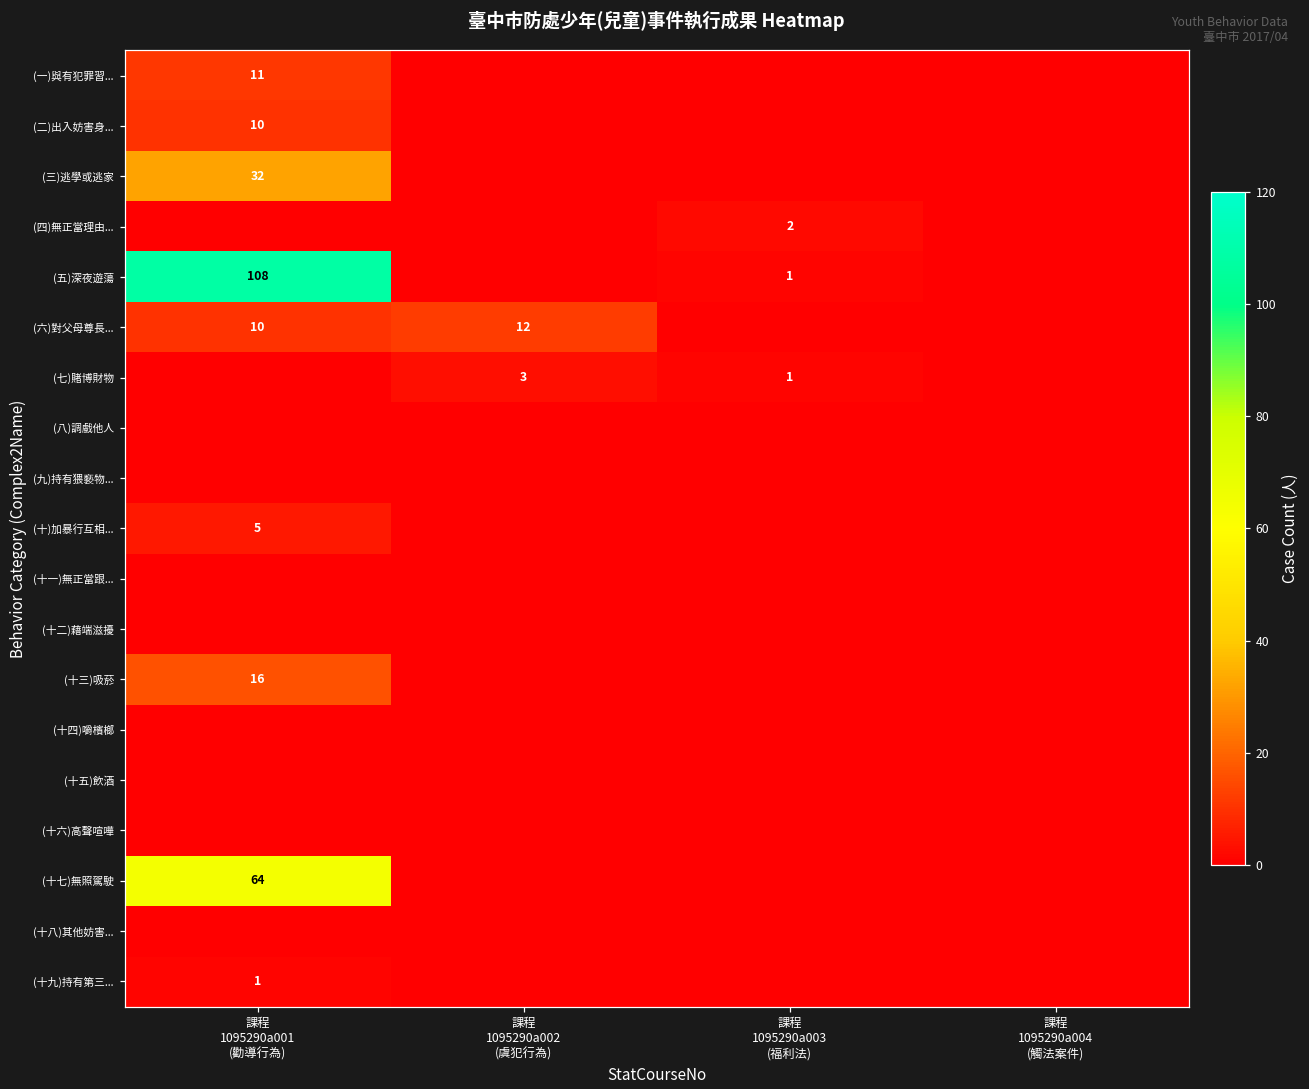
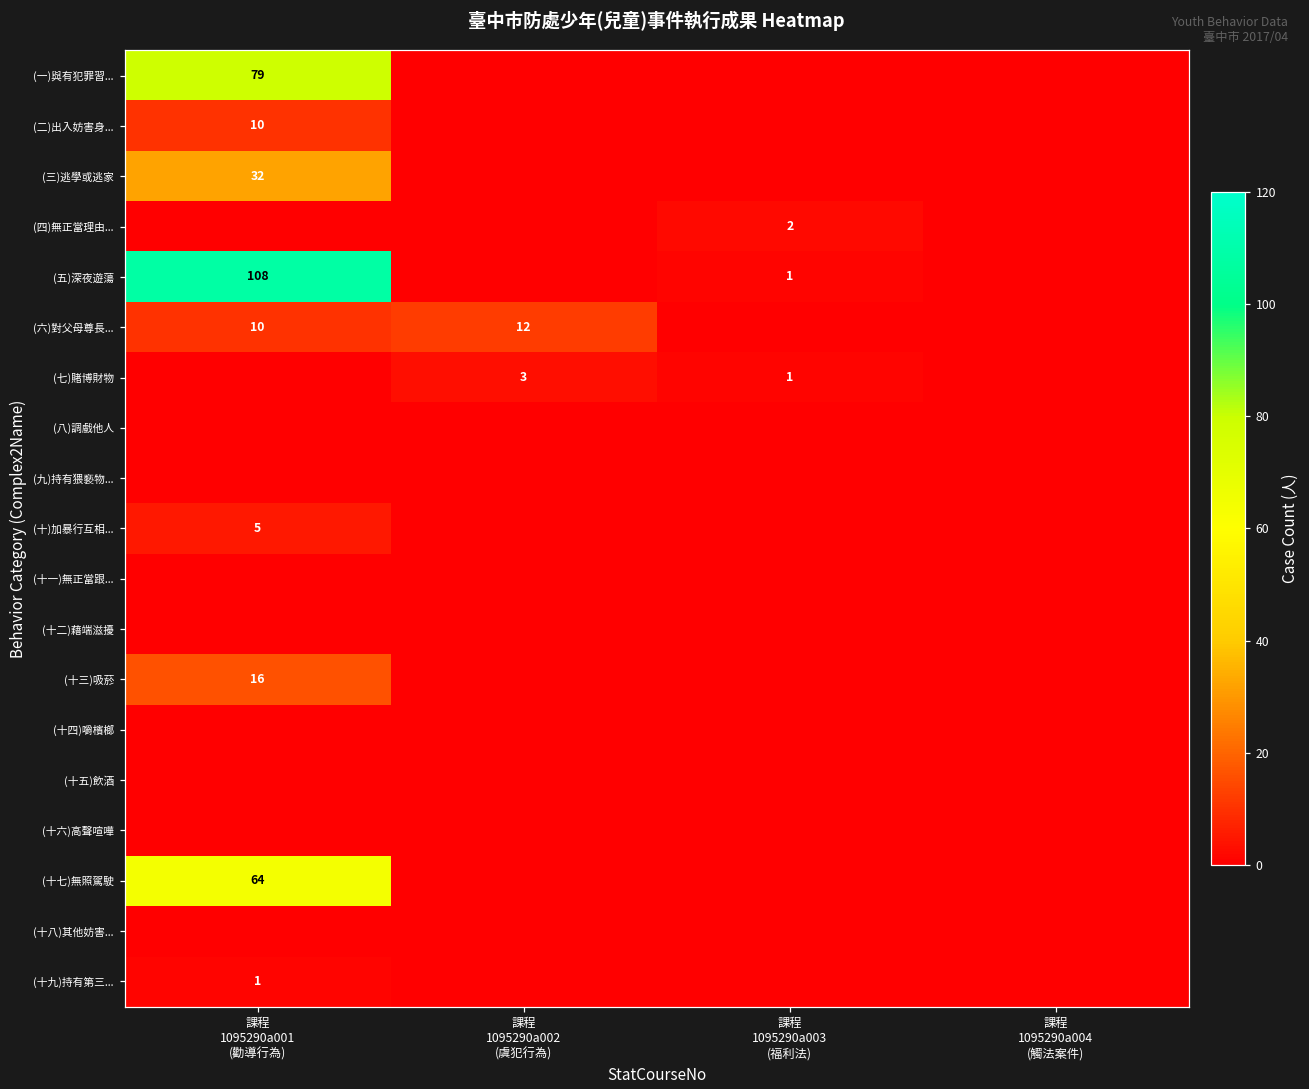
(一)與有犯罪習..., 課程 1095290a001 (勸導行為): 11 -> 79
